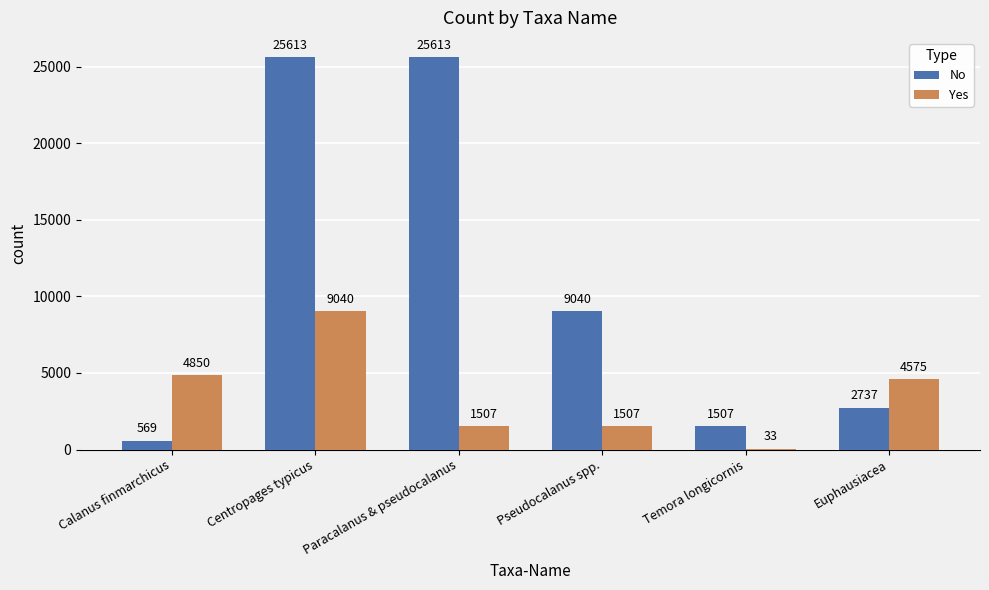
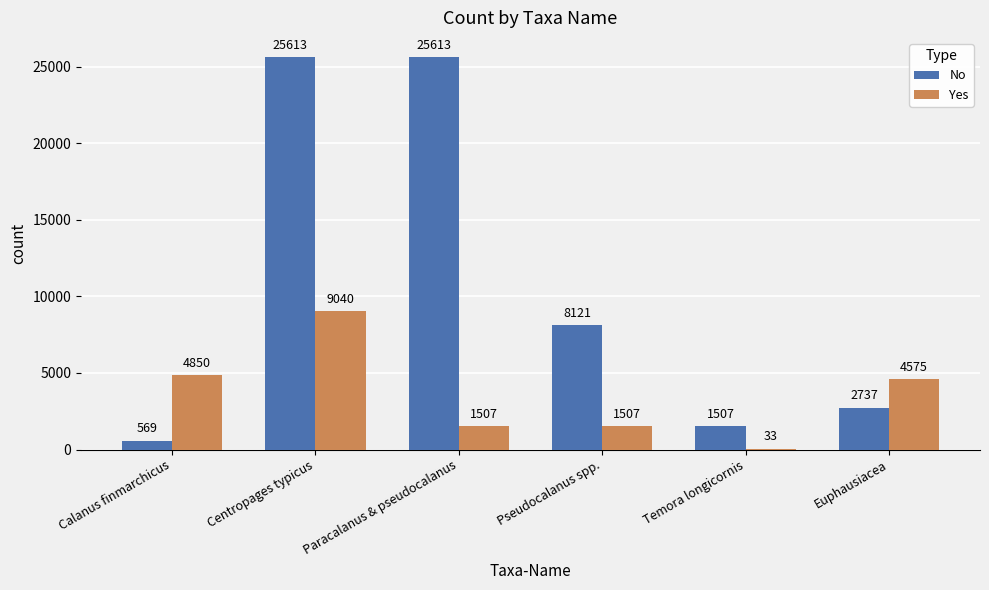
No, Pseudocalanus spp.: 9040 -> 8121
